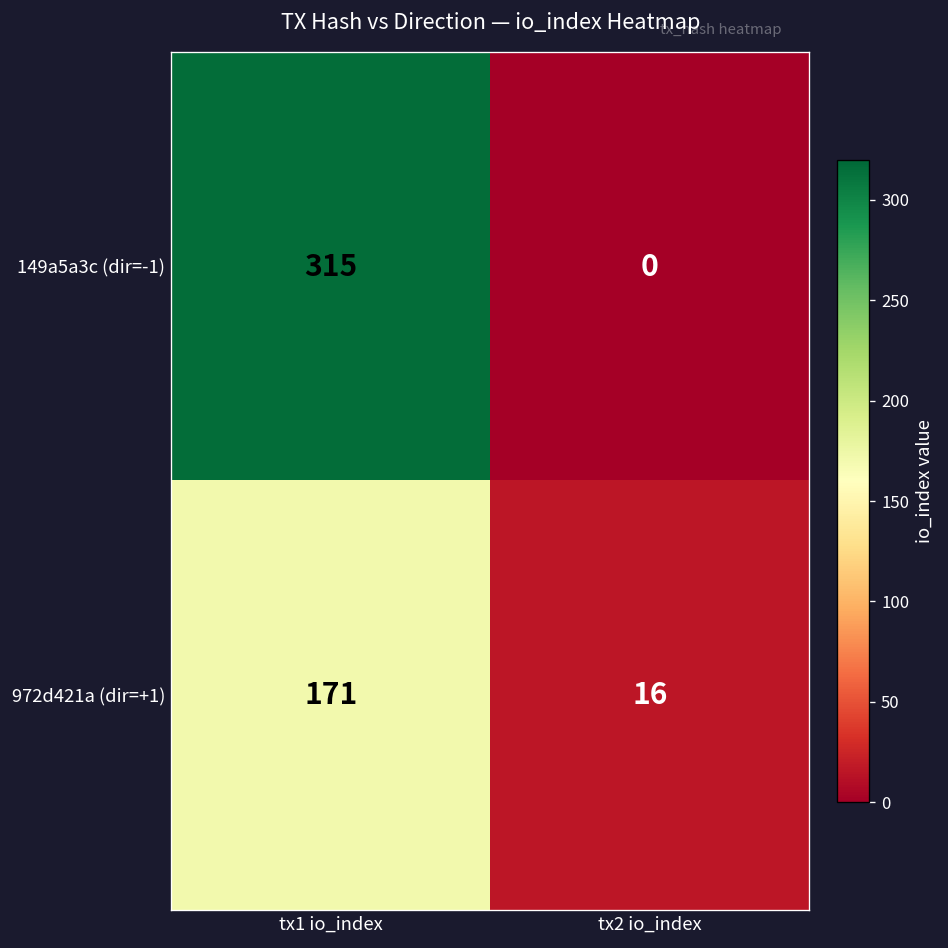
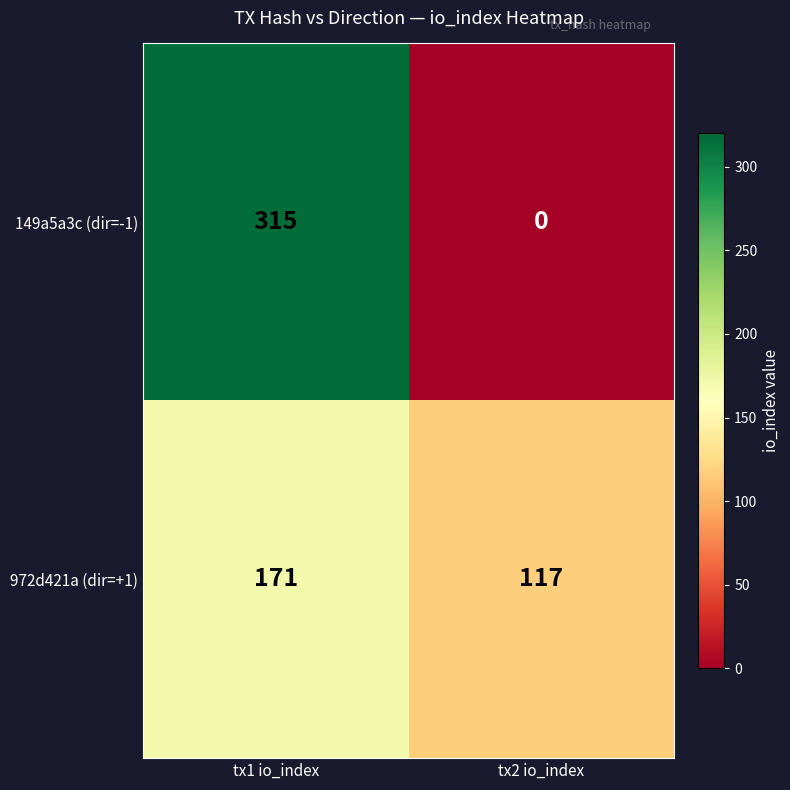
972d421a (dir=+1), tx2 io_index: 16 -> 117
